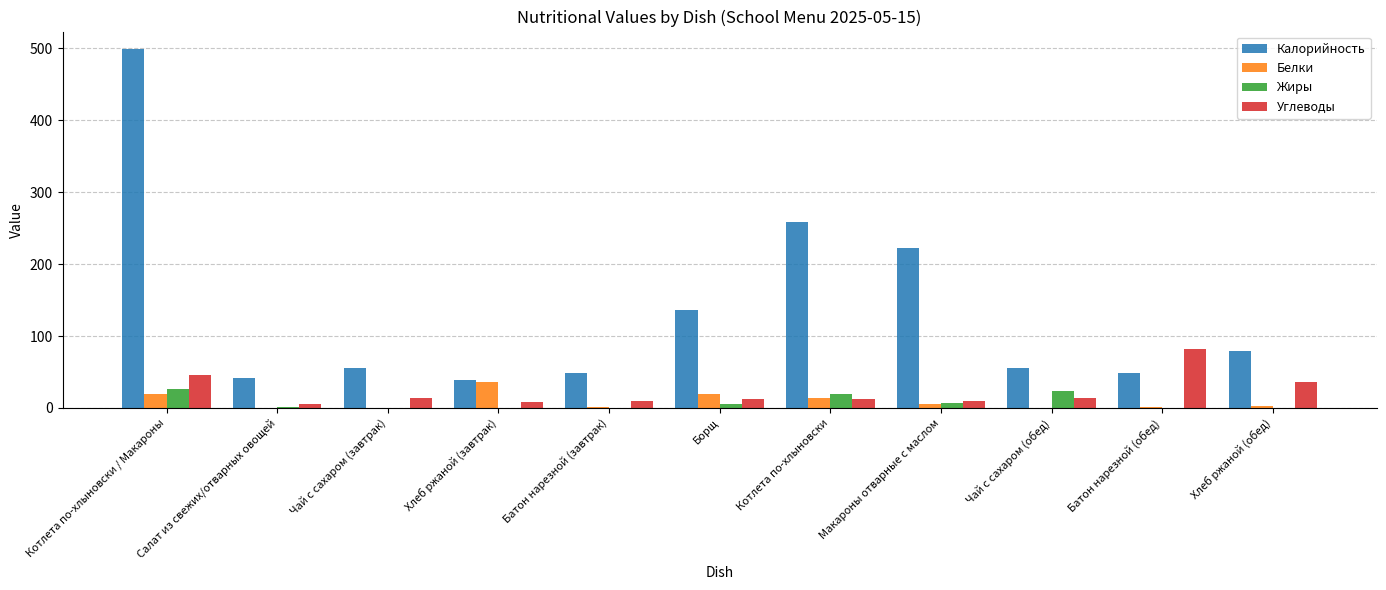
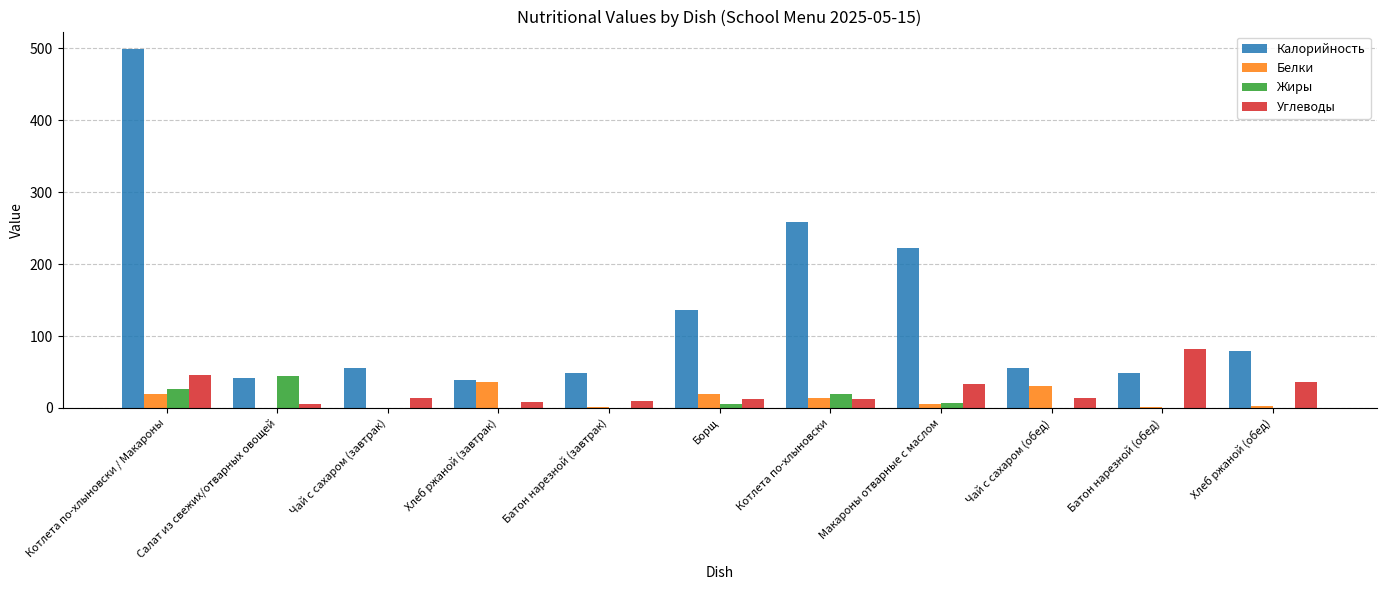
Жиры, Салат из свежих/отварных овощей: 0 -> 50
Углеводы, Макароны отварные с маслом: 10 -> 30
Белки, Чай с сахаром (обед): 0 -> 30
Жиры, Чай с сахаром (обед): 20 -> 0
